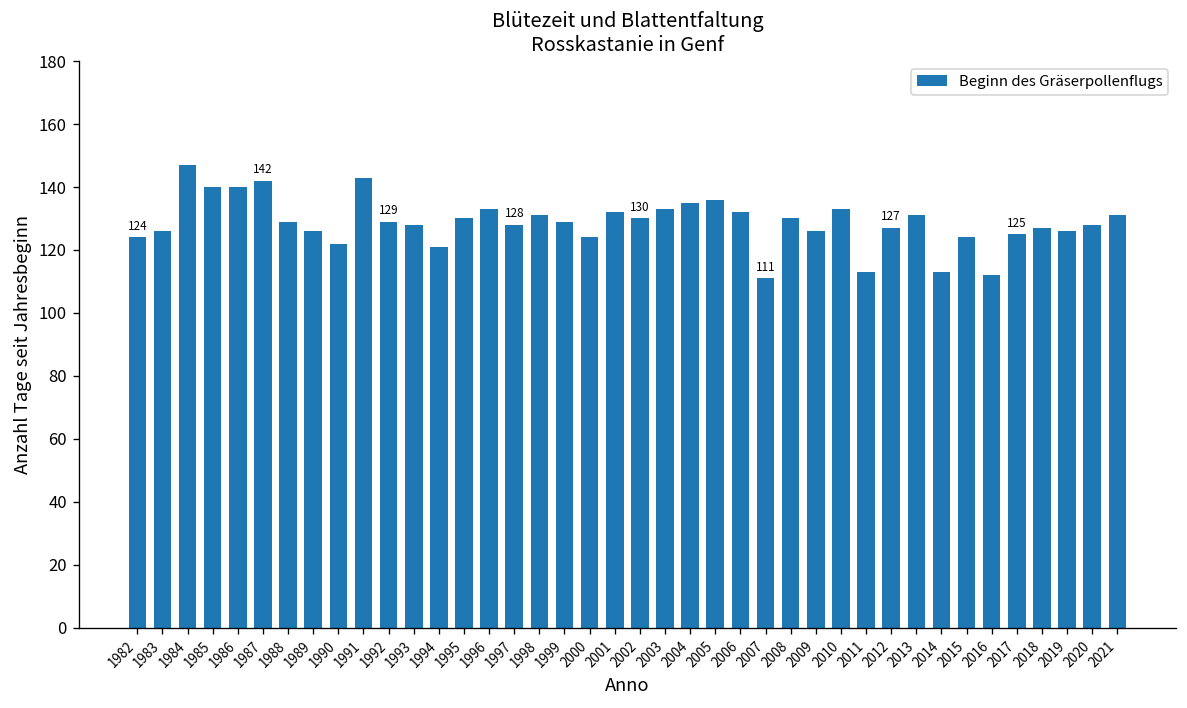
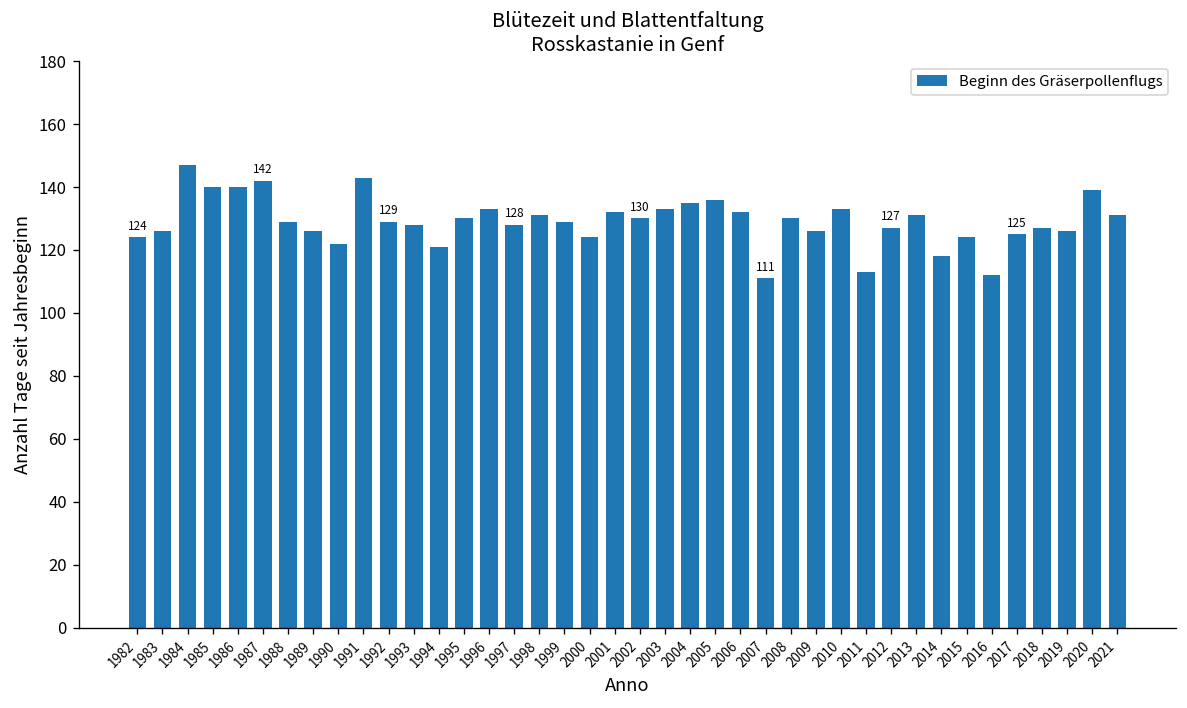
2014: 113 -> 118
2020: 128 -> 139
